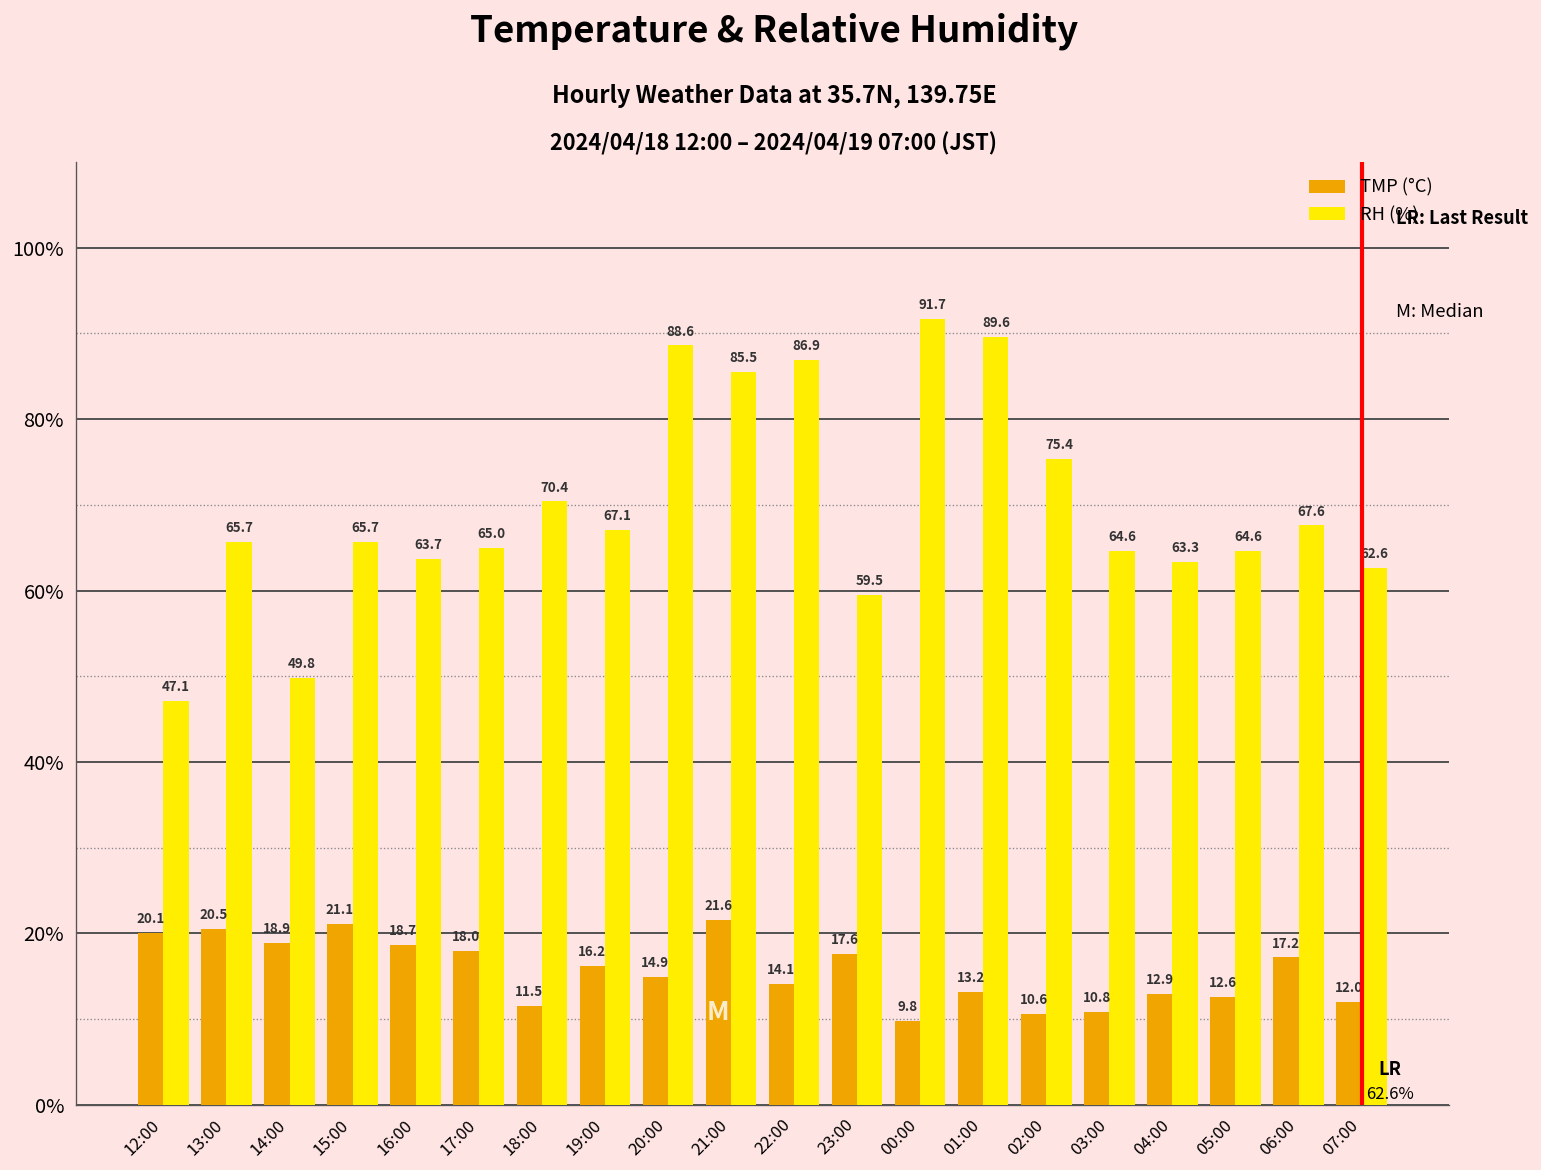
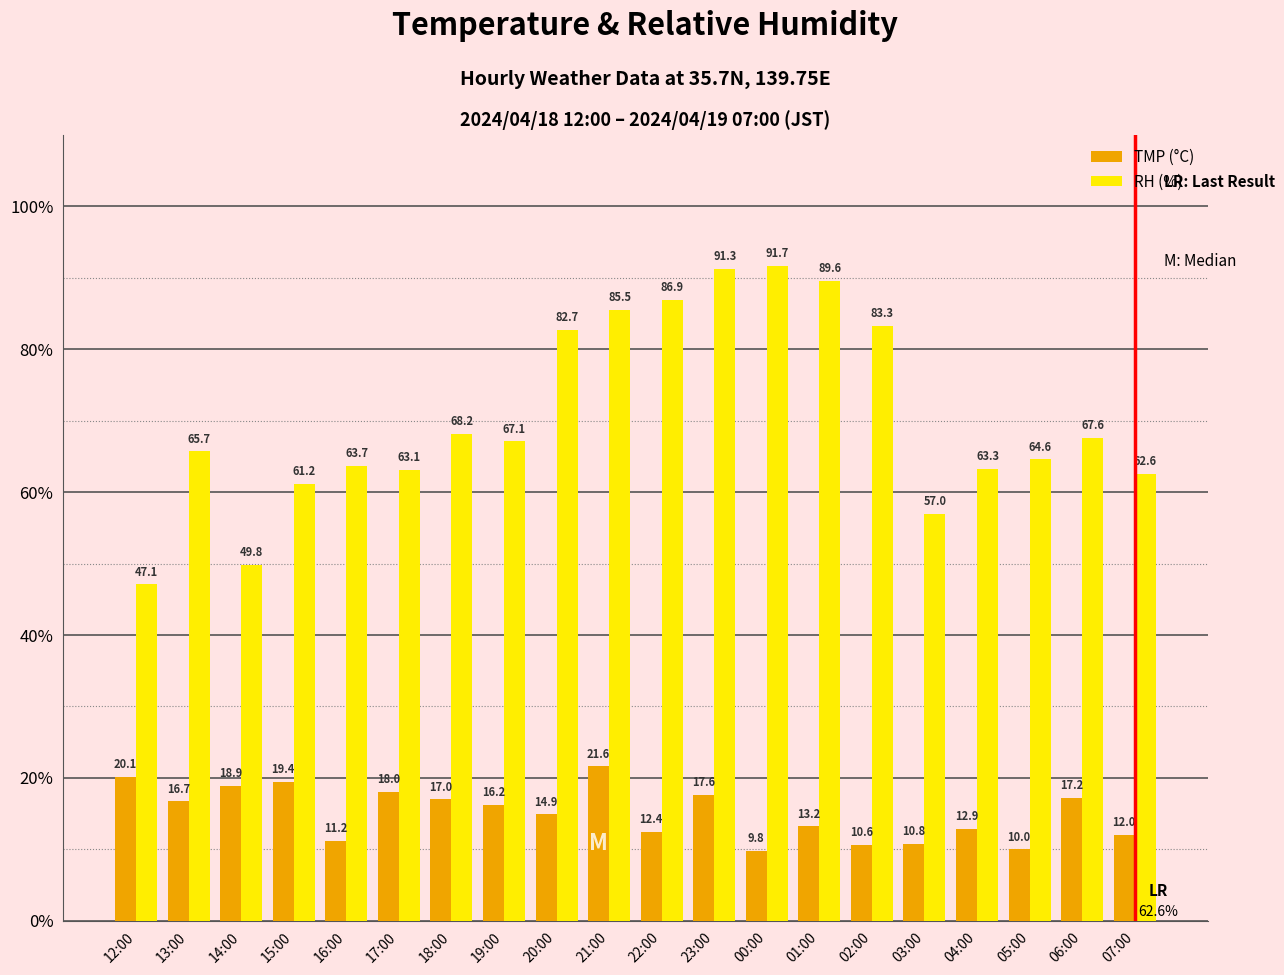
TMP (°C), 13:00: 20.5 -> 16.7
TMP (°C), 15:00: 21.1 -> 19.4
RH (%), 15:00: 65.7 -> 61.2
TMP (°C), 16:00: 18.7 -> 11.2
RH (%), 17:00: 65.0 -> 63.1
TMP (°C), 18:00: 11.5 -> 17.0
RH (%), 18:00: 70.4 -> 68.2
RH (%), 20:00: 88.6 -> 82.7
TMP (°C), 22:00: 14.1 -> 12.4
RH (%), 23:00: 59.5 -> 91.3
RH (%), 02:00: 75.4 -> 83.3
RH (%), 03:00: 64.6 -> 57.0
TMP (°C), 05:00: 12.6 -> 10.0
